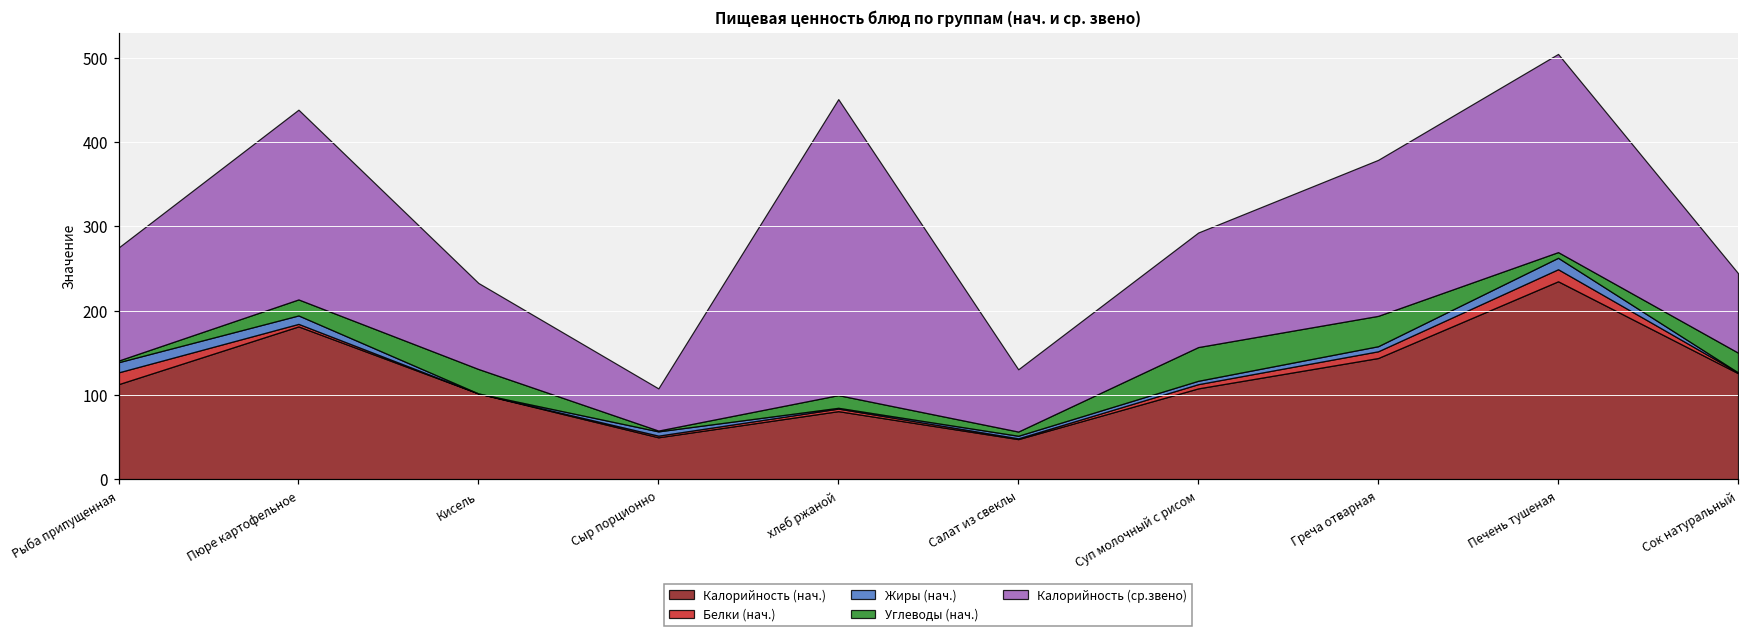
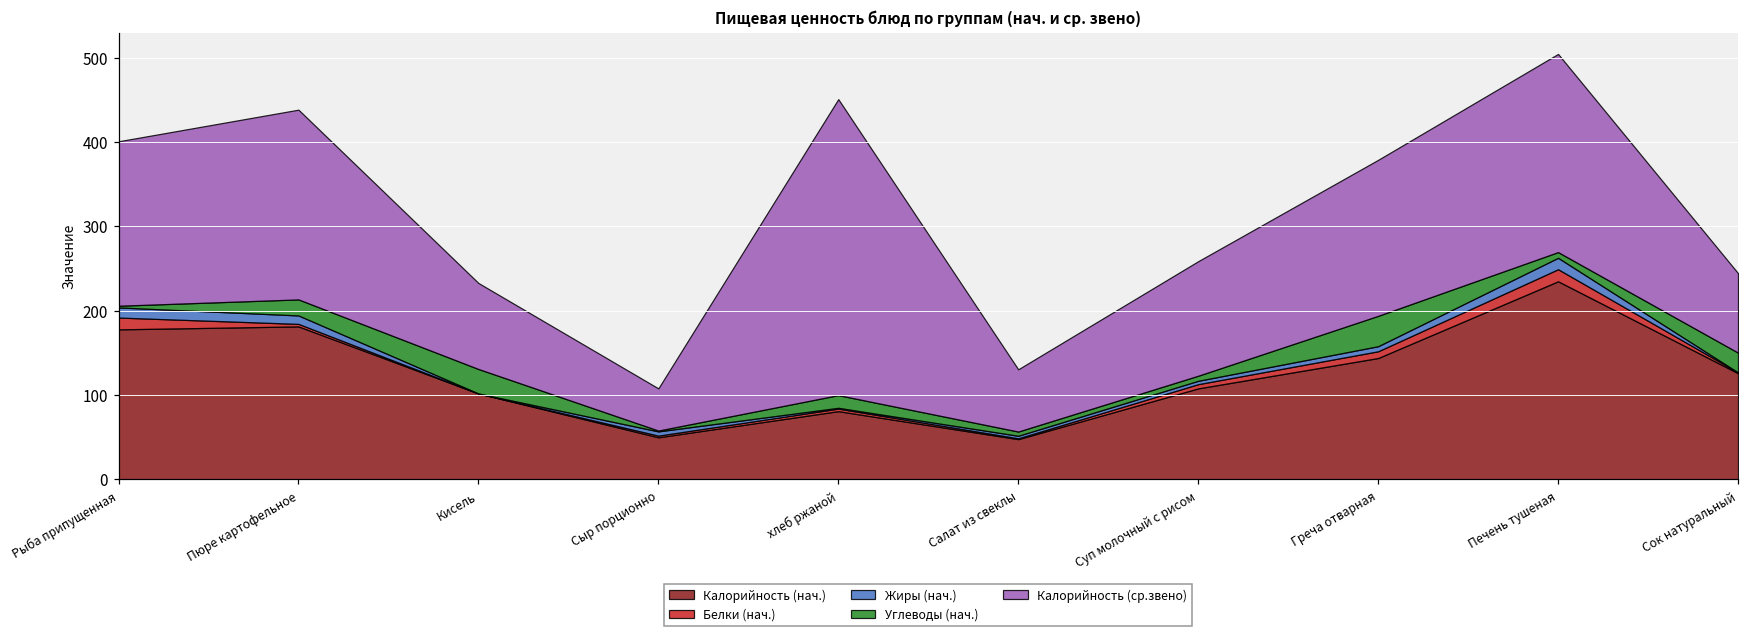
Калорийность (нач.), Рыба припущенная: 110 -> 180
Калорийность (ср.звено), Рыба припущенная: 130 -> 200
Углеводы (нач.), Суп молочный с рисом: 40 -> 10
